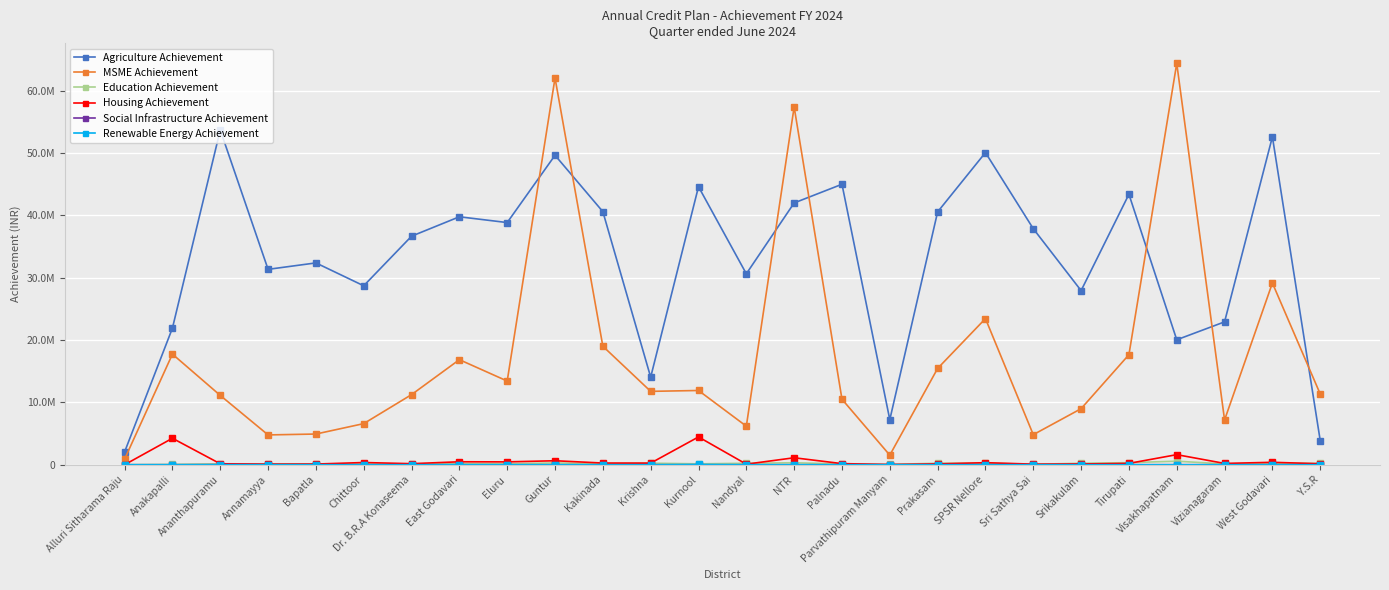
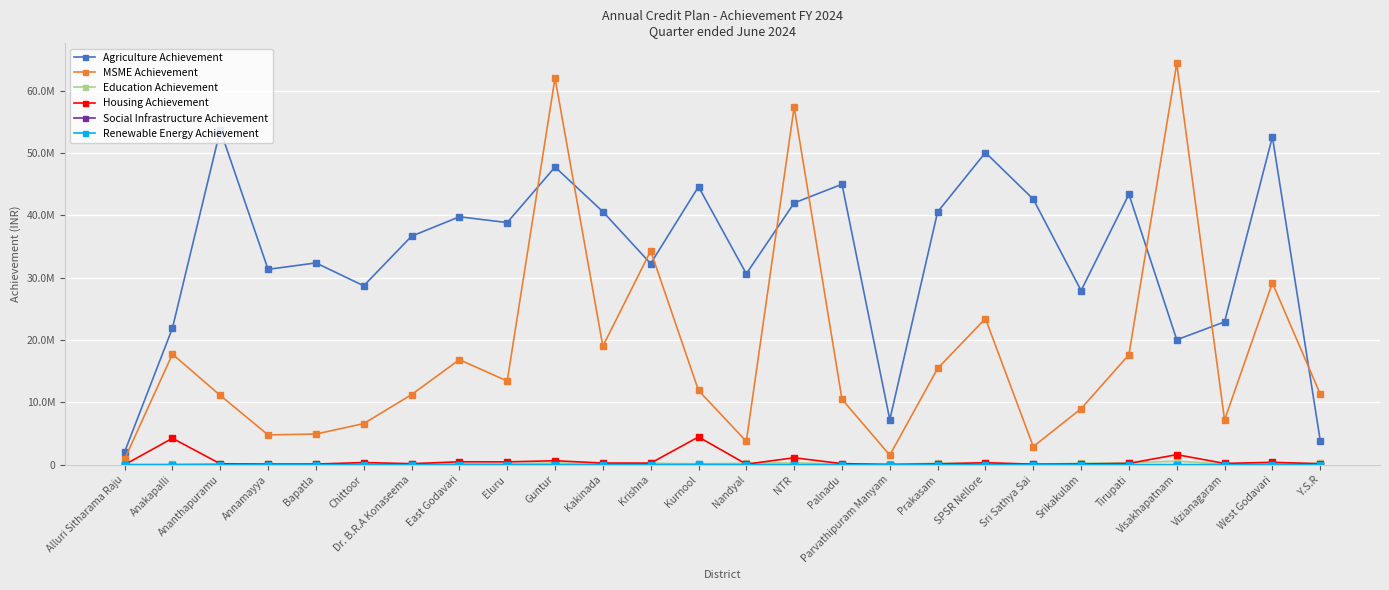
Agriculture Achievement, Guntur: 50000000 -> 48000000
Agriculture Achievement, Krishna: 14000000 -> 32000000
MSME Achievement, Krishna: 12000000 -> 34000000
MSME Achievement, Nandyal: 6000000 -> 4000000
Agriculture Achievement, Sri Sathya Sai: 38000000 -> 43000000
MSME Achievement, Sri Sathya Sai: 5000000 -> 3000000
